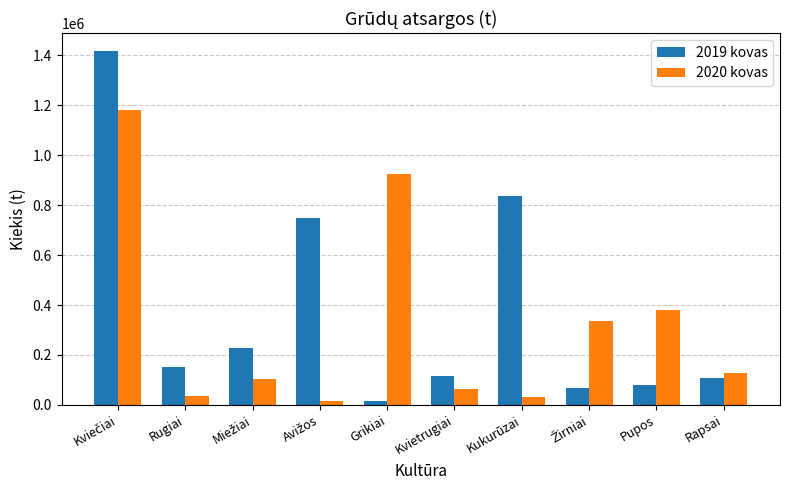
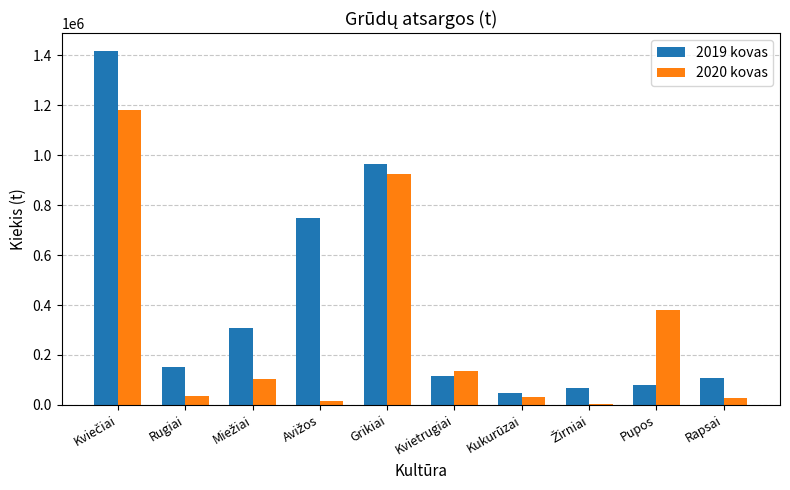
2019 kovas, Miežiai: 230000 -> 310000
2019 kovas, Grikiai: 20000 -> 970000
2020 kovas, Kvietrugiai: 60000 -> 130000
2019 kovas, Kukurūzai: 840000 -> 50000
2020 kovas, Žirniai: 340000 -> 0
2020 kovas, Rapsai: 130000 -> 30000
